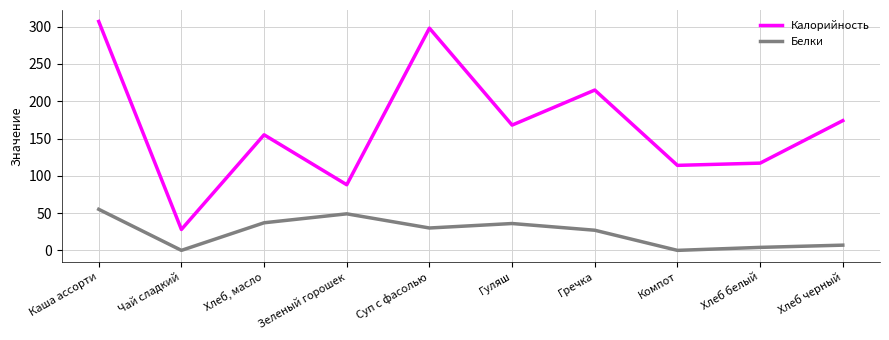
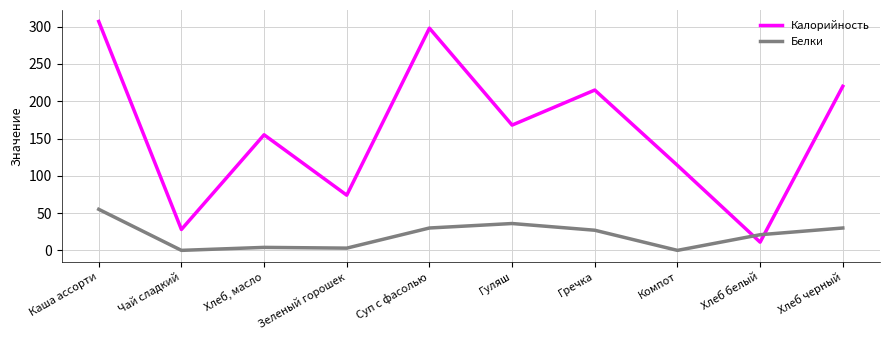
Белки, Хлеб, масло: 40 -> 0
Калорийность, Зеленый горошек: 90 -> 70
Белки, Зеленый горошек: 50 -> 0
Калорийность, Хлеб белый: 120 -> 10
Белки, Хлеб белый: 0 -> 20
Калорийность, Хлеб черный: 170 -> 220
Белки, Хлеб черный: 10 -> 30
